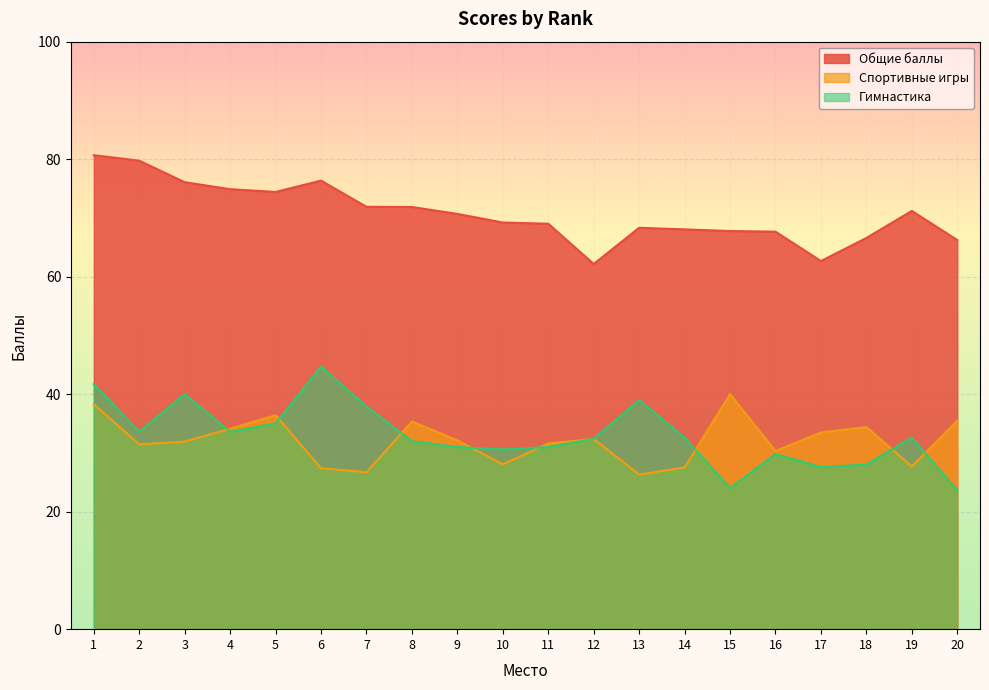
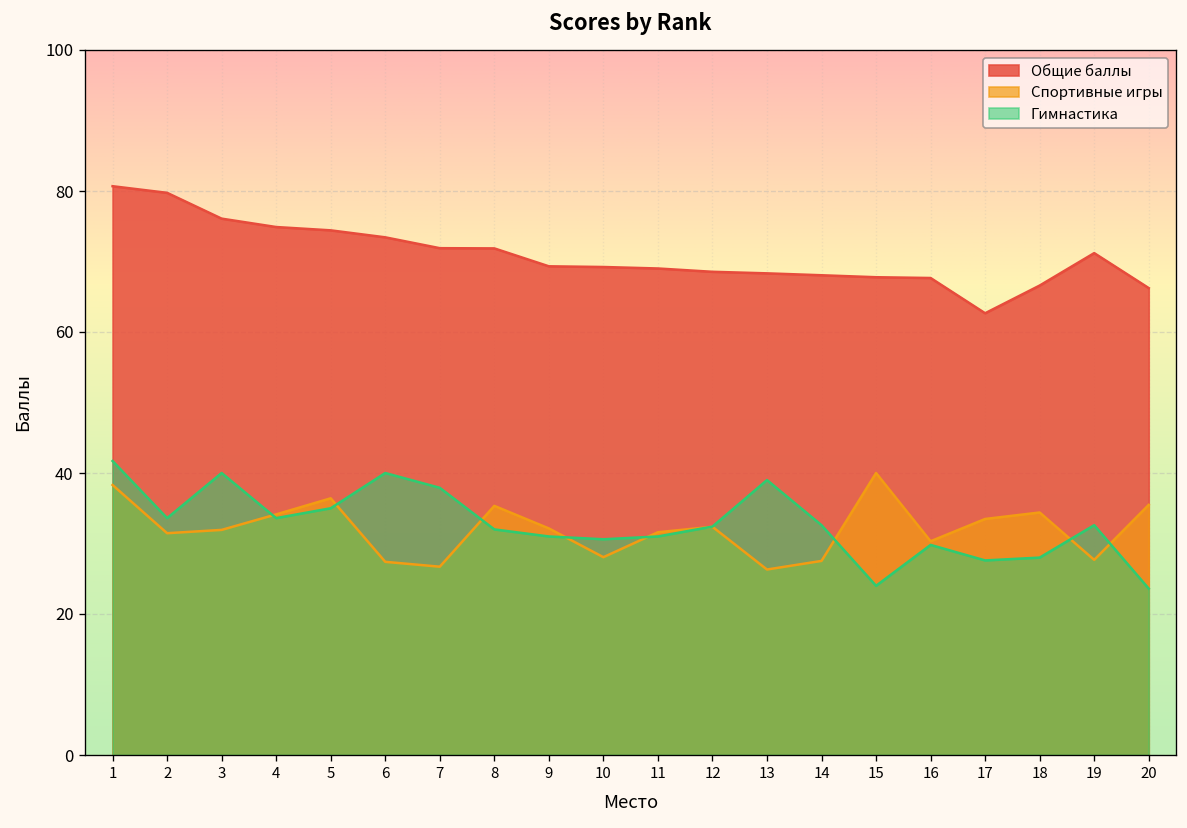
Общие баллы, 6: 76 -> 73
Гимнастика, 6: 45 -> 40
Общие баллы, 9: 71 -> 69
Общие баллы, 12: 62 -> 69
